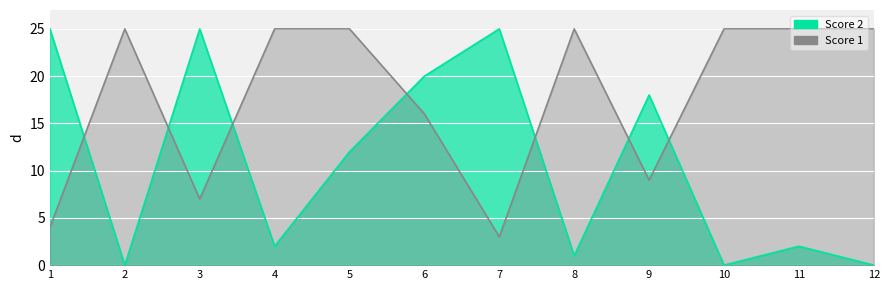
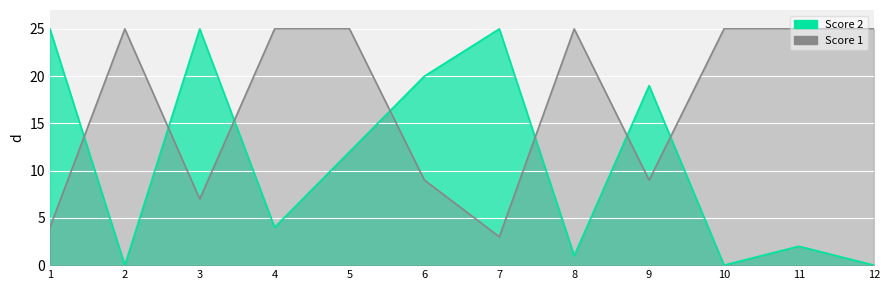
Score 2, 4: 2 -> 4
Score 1, 6: 16 -> 9
Score 2, 9: 18 -> 19
